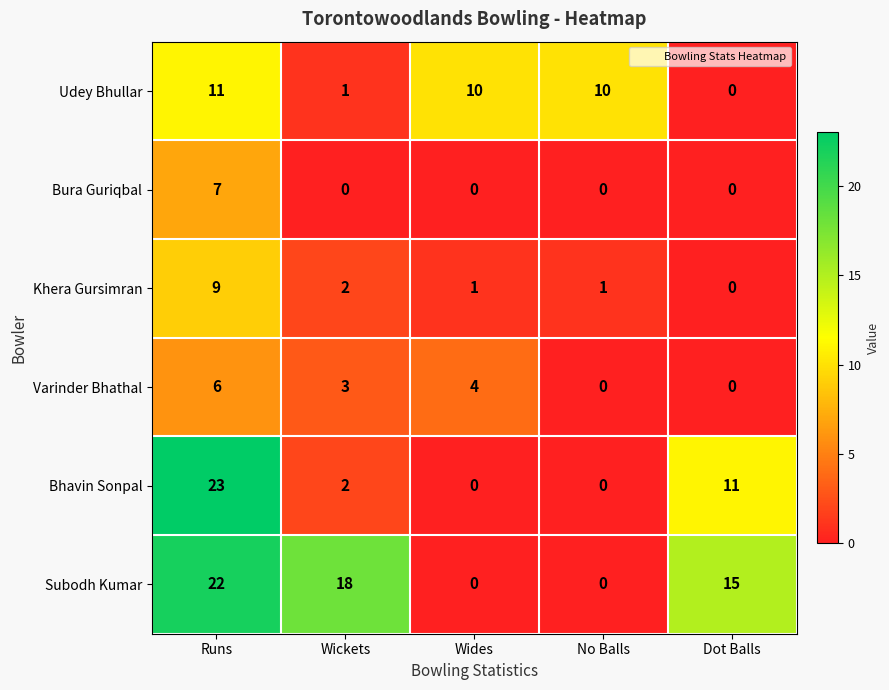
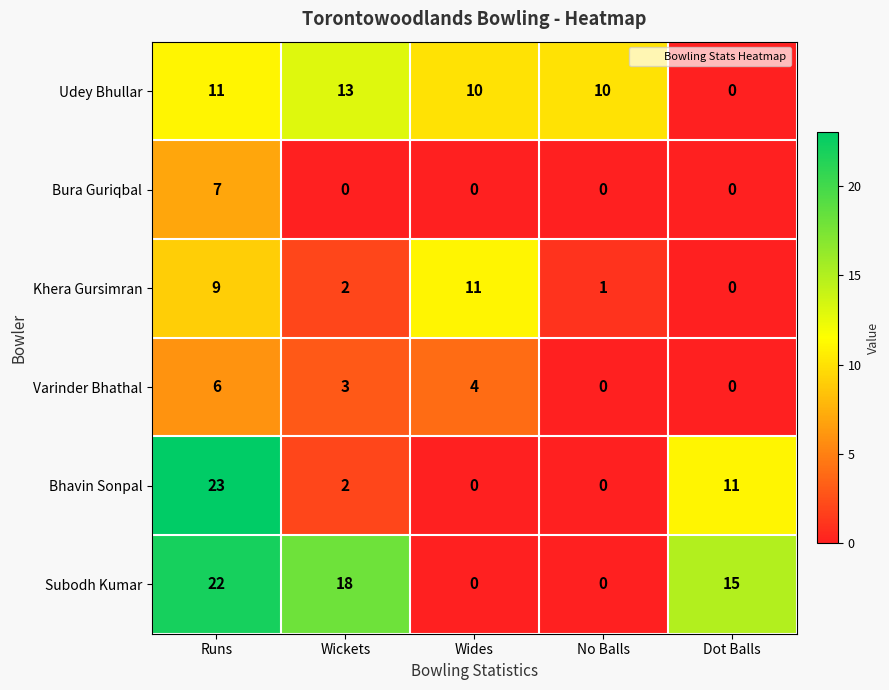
Udey Bhullar, Wickets: 1 -> 13
Khera Gursimran, Wides: 1 -> 11
